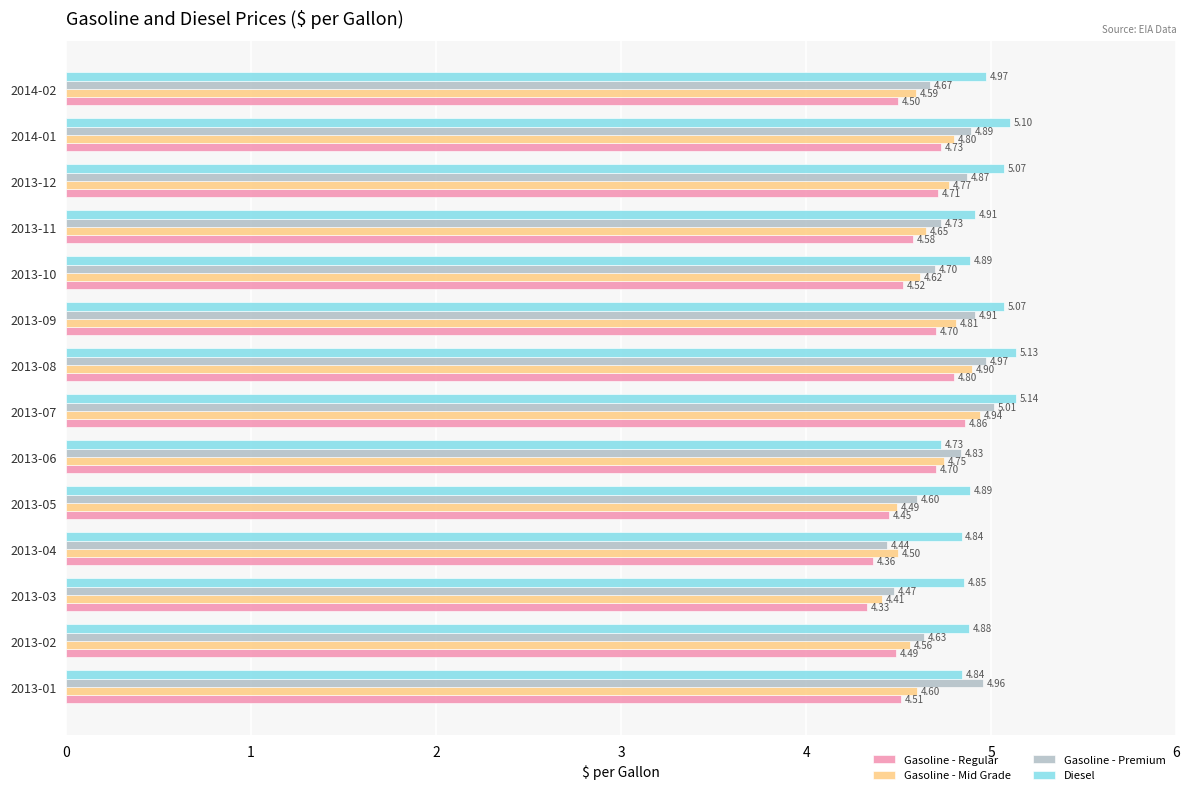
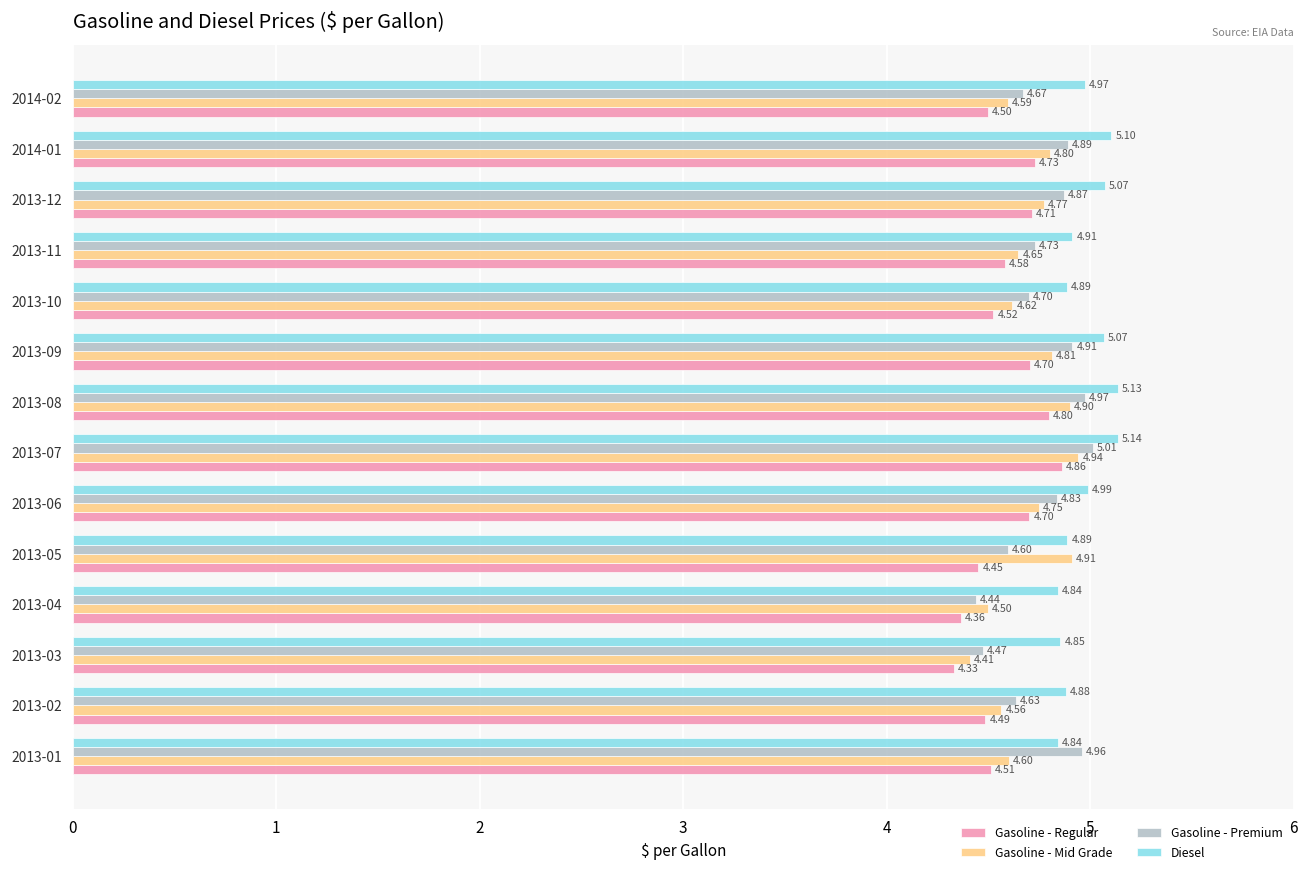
Diesel, 2013-06: 4.73 -> 4.99
Gasoline - Mid Grade, 2013-05: 4.49 -> 4.91
